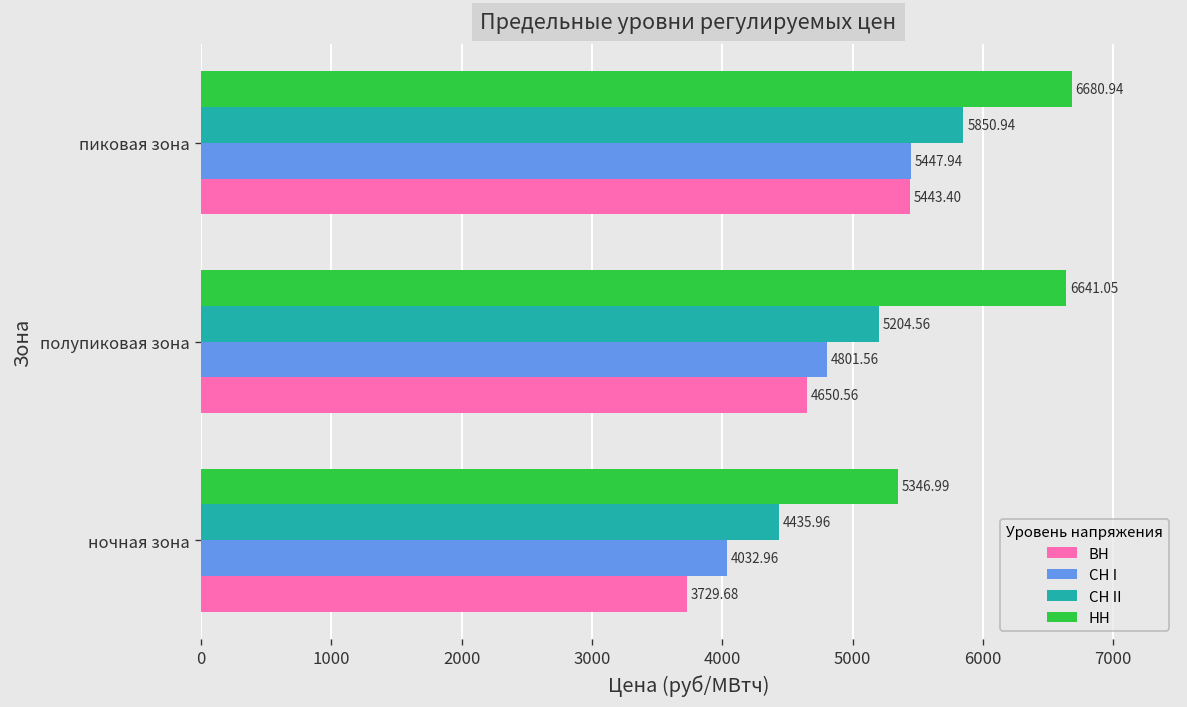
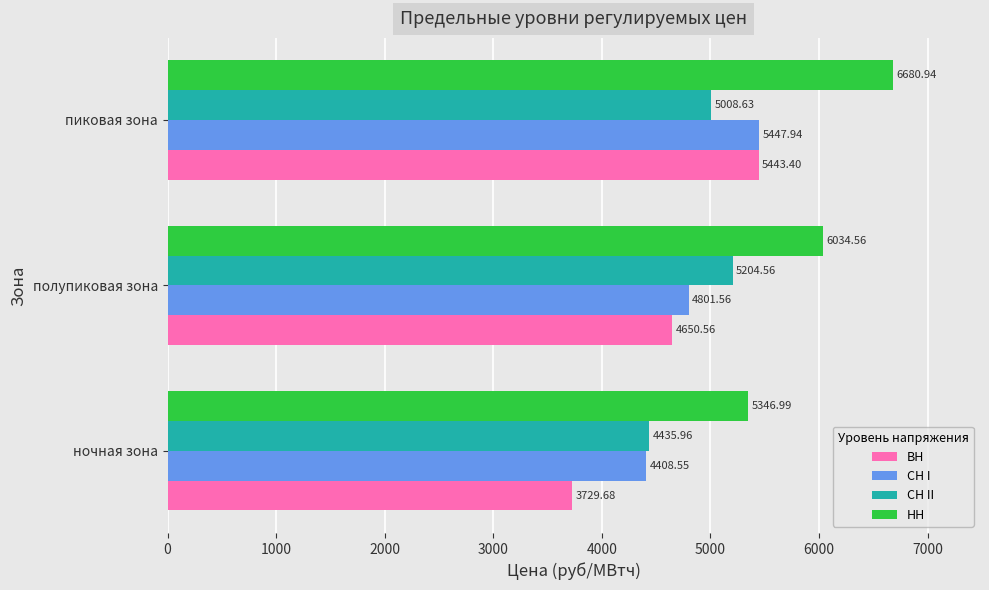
СН II, пиковая зона: 5850.94 -> 5008.63
НН, полупиковая зона: 6641.05 -> 6034.56
СН I, ночная зона: 4032.96 -> 4408.55
